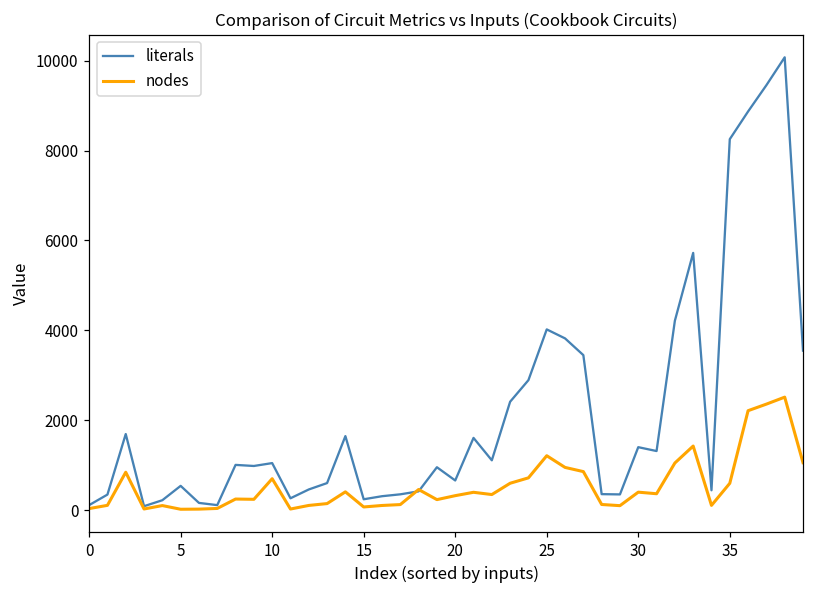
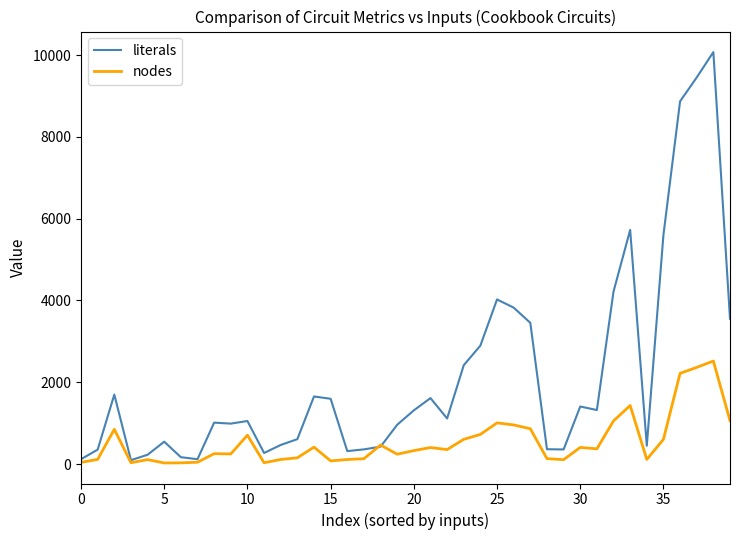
literals, 15: 200 -> 1600
literals, 20: 700 -> 1300
nodes, 25: 1200 -> 1000
literals, 35: 8300 -> 5600
